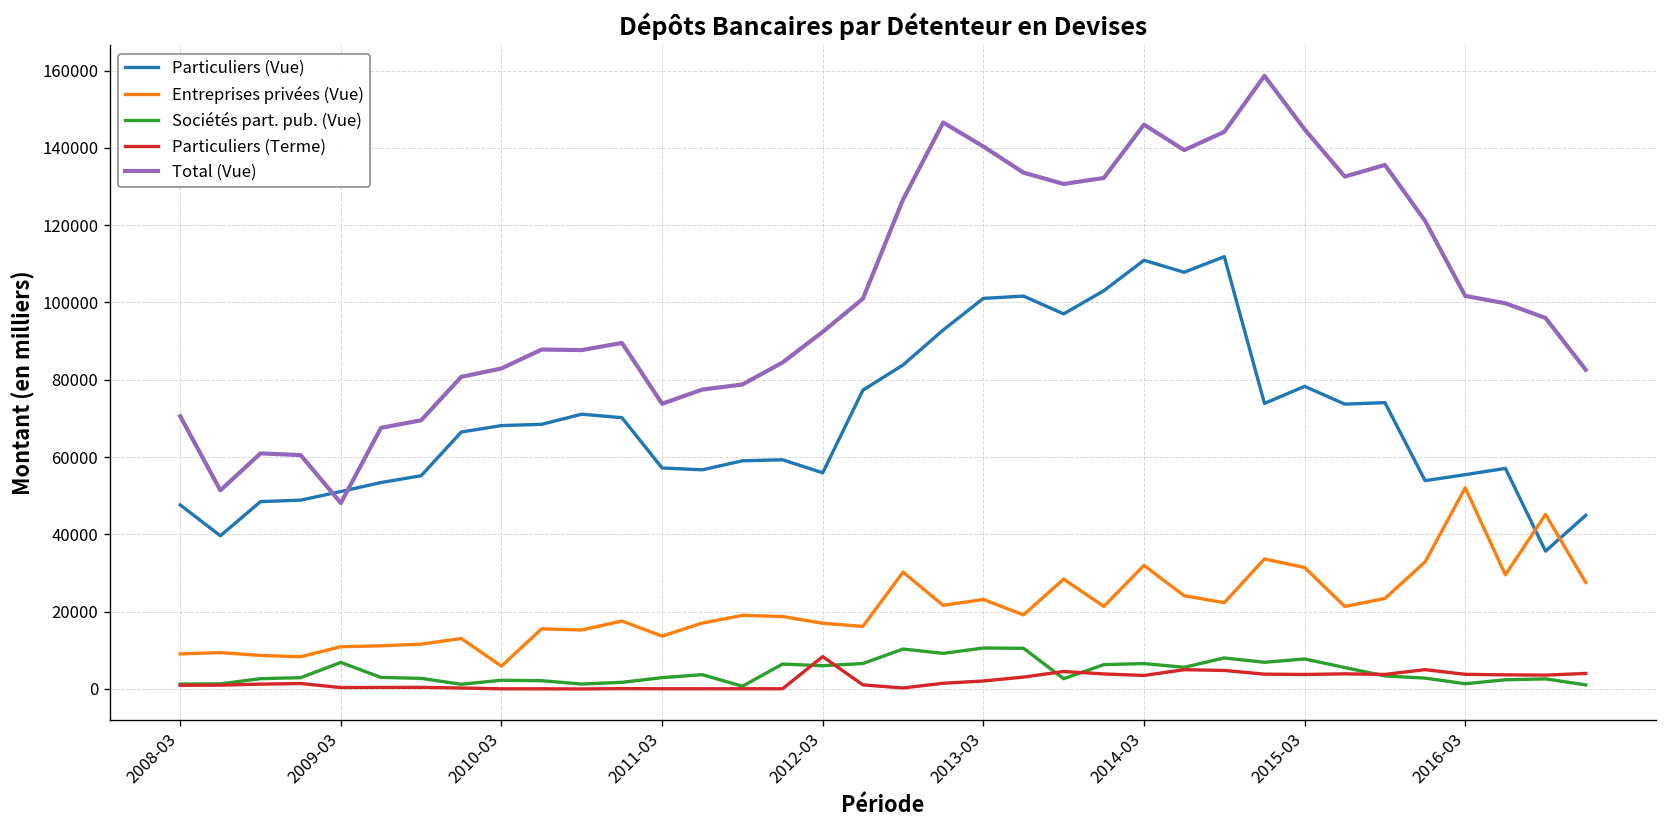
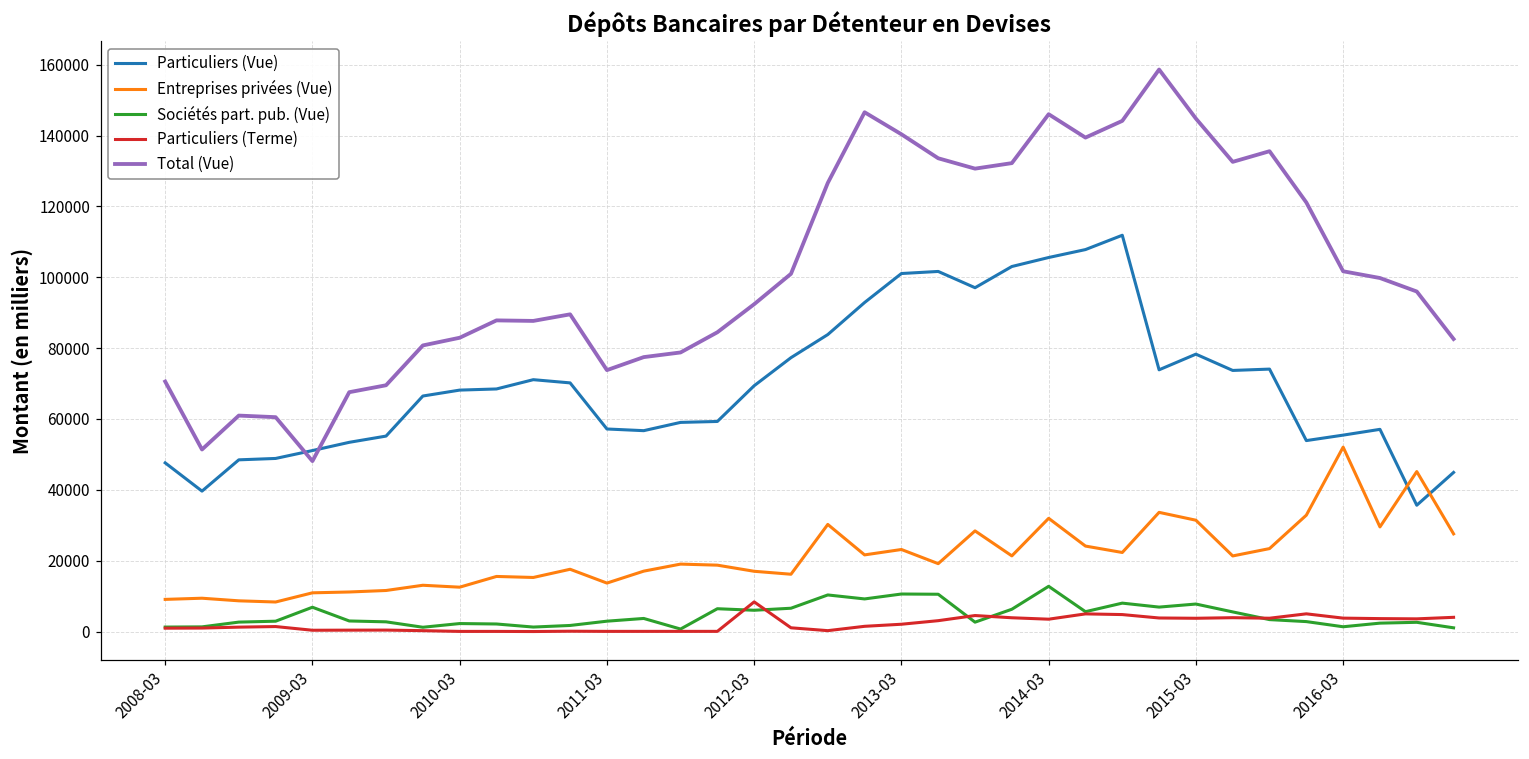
Entreprises privées (Vue), 2010-03: 6000 -> 13000
Particuliers (Vue), 2012-03: 56000 -> 69000
Particuliers (Vue), 2014-03: 111000 -> 106000
Sociétés part. pub. (Vue), 2014-03: 7000 -> 13000
